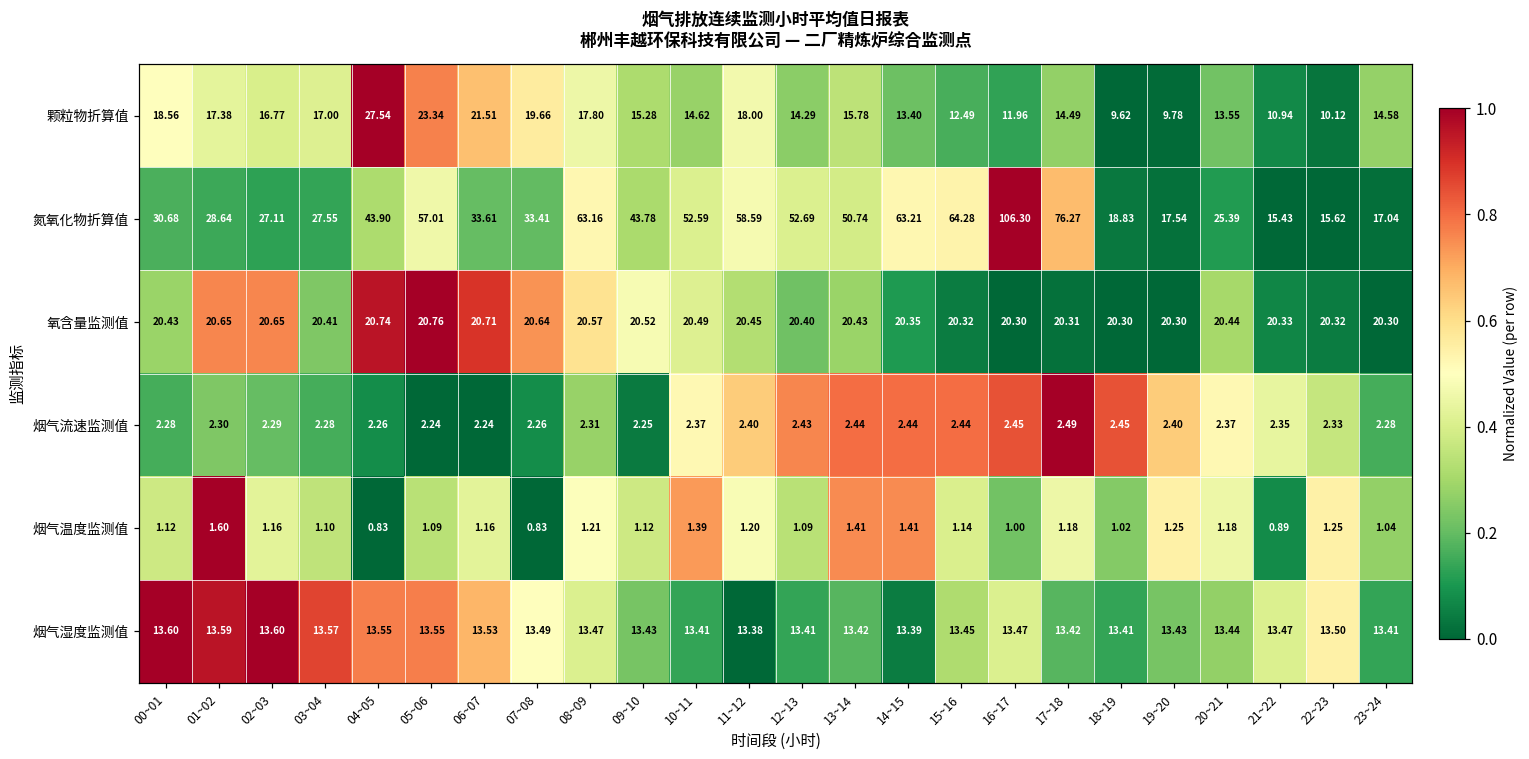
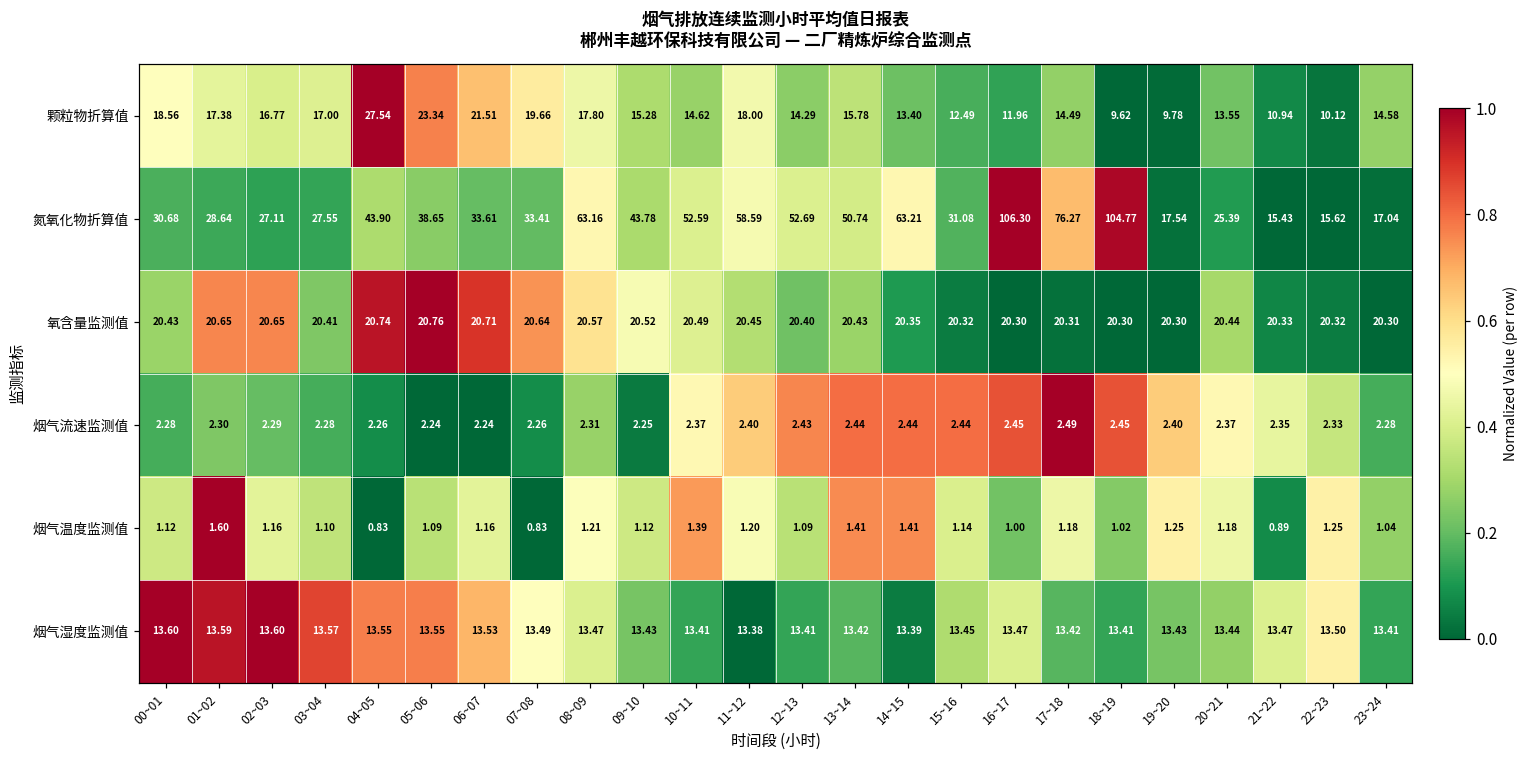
氮氧化物折算值, 05~06: 57.01 -> 38.65
氮氧化物折算值, 15~16: 64.28 -> 31.08
氮氧化物折算值, 18~19: 18.83 -> 104.77
